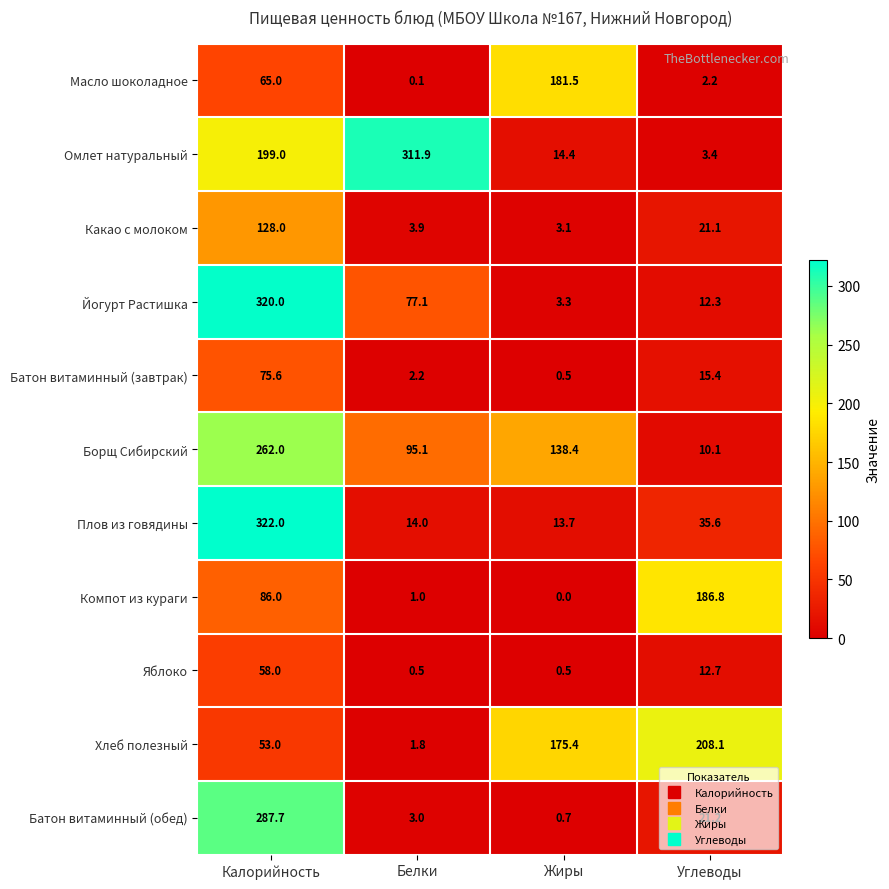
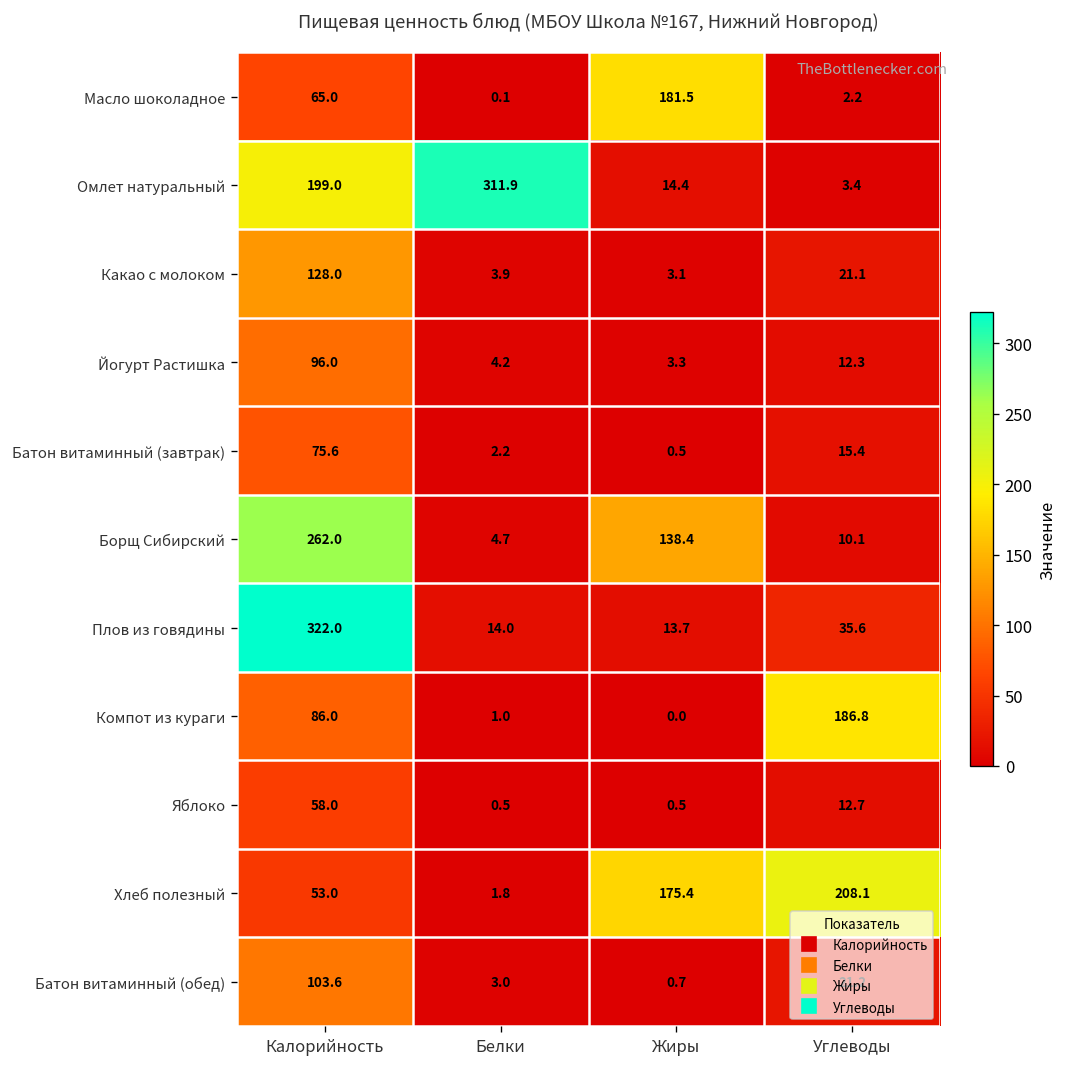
Йогурт Растишка, Калорийность: 320.0 -> 96.0
Йогурт Растишка, Белки: 77.1 -> 4.2
Борщ Сибирский, Белки: 95.1 -> 4.7
Батон витаминный (обед), Калорийность: 287.7 -> 103.6
